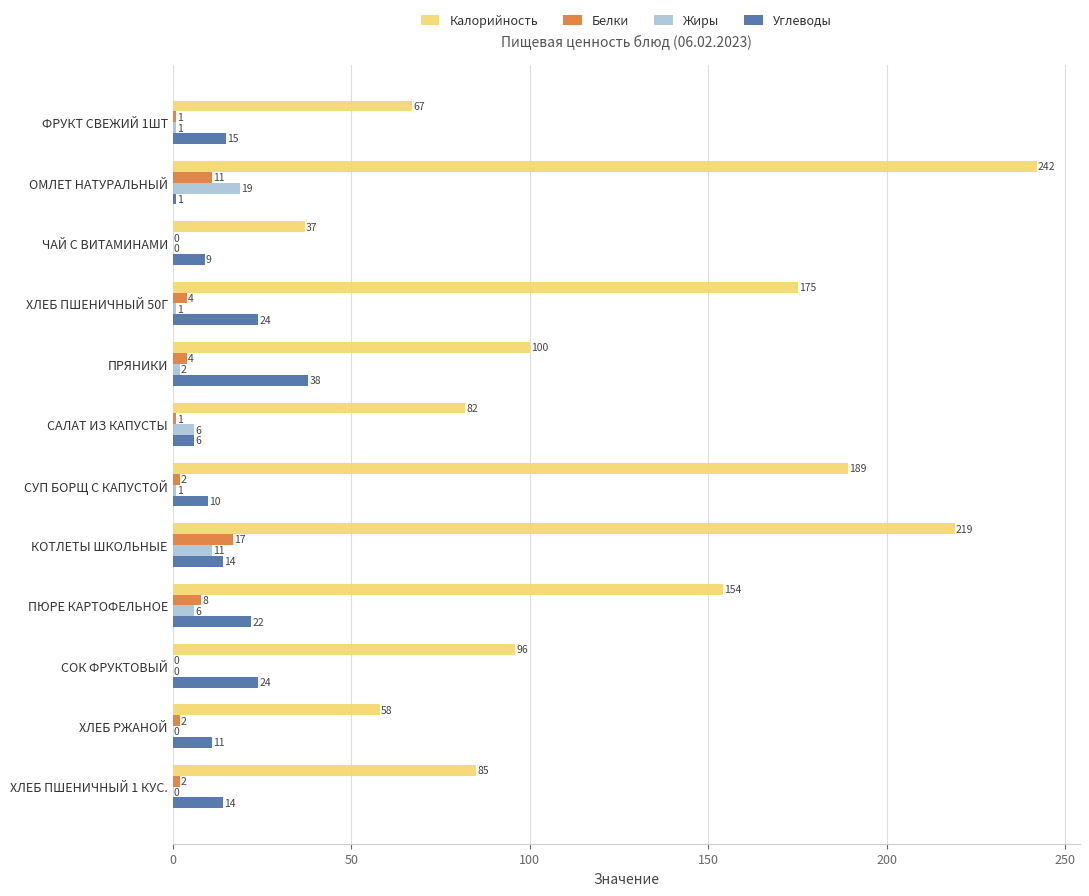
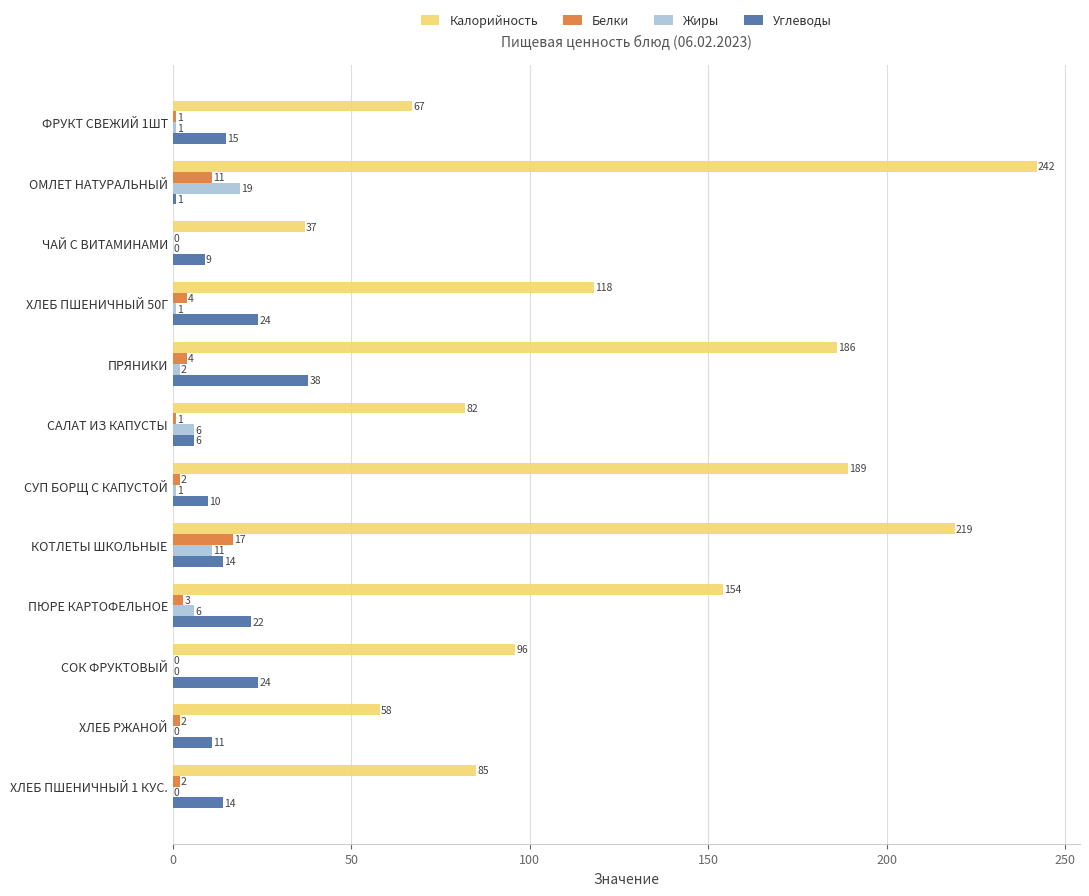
Калорийность, ХЛЕБ ПШЕНИЧНЫЙ 50Г: 175 -> 118
Калорийность, ПРЯНИКИ: 100 -> 186
Белки, ПЮРЕ КАРТОФЕЛЬНОЕ: 8 -> 3
